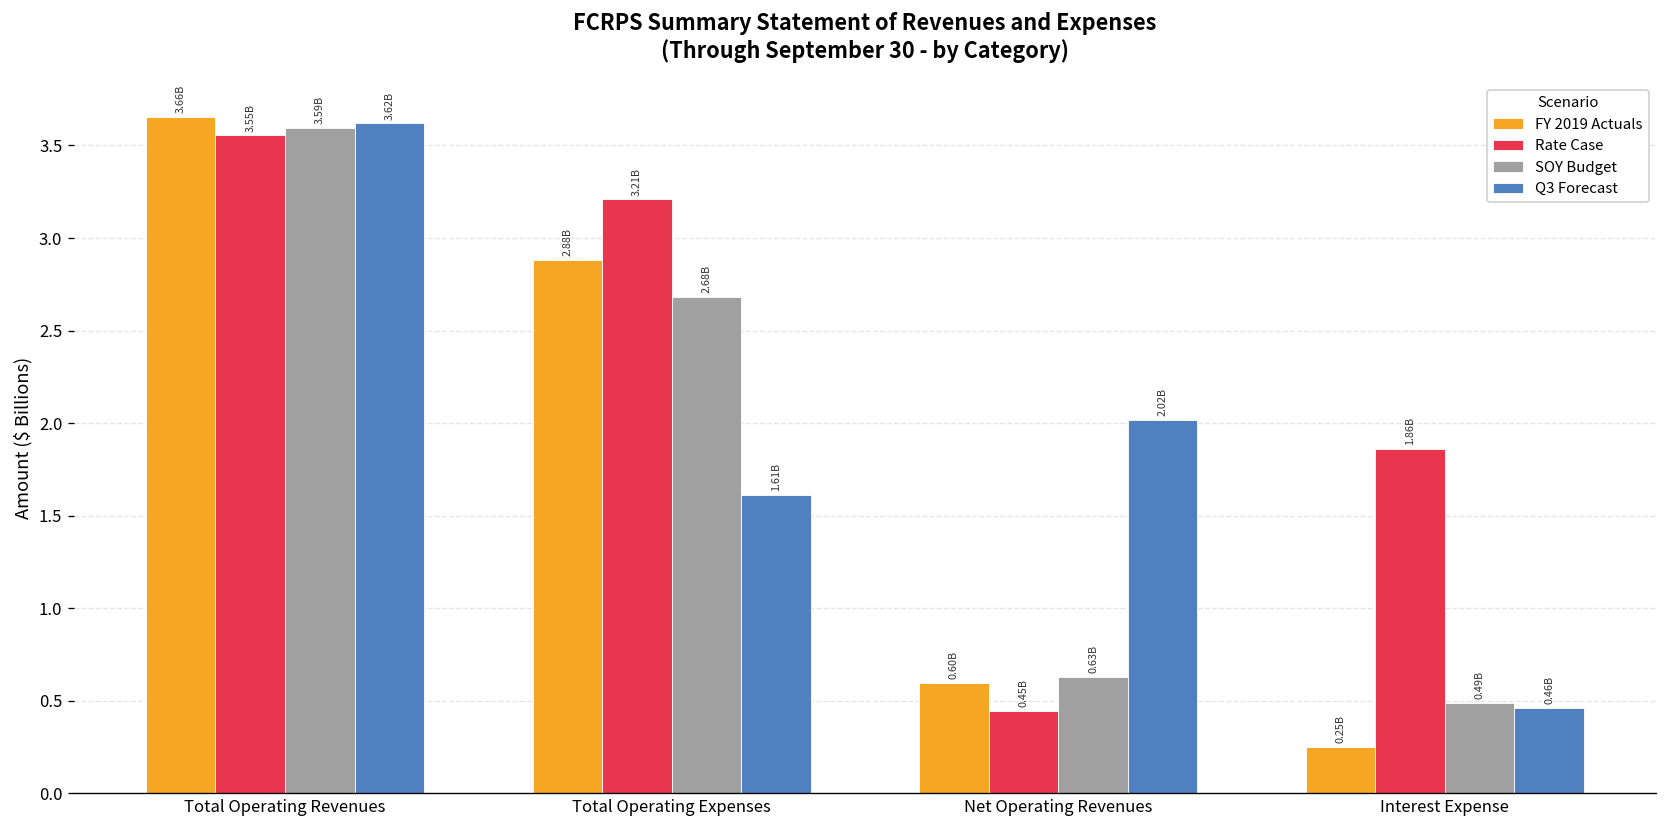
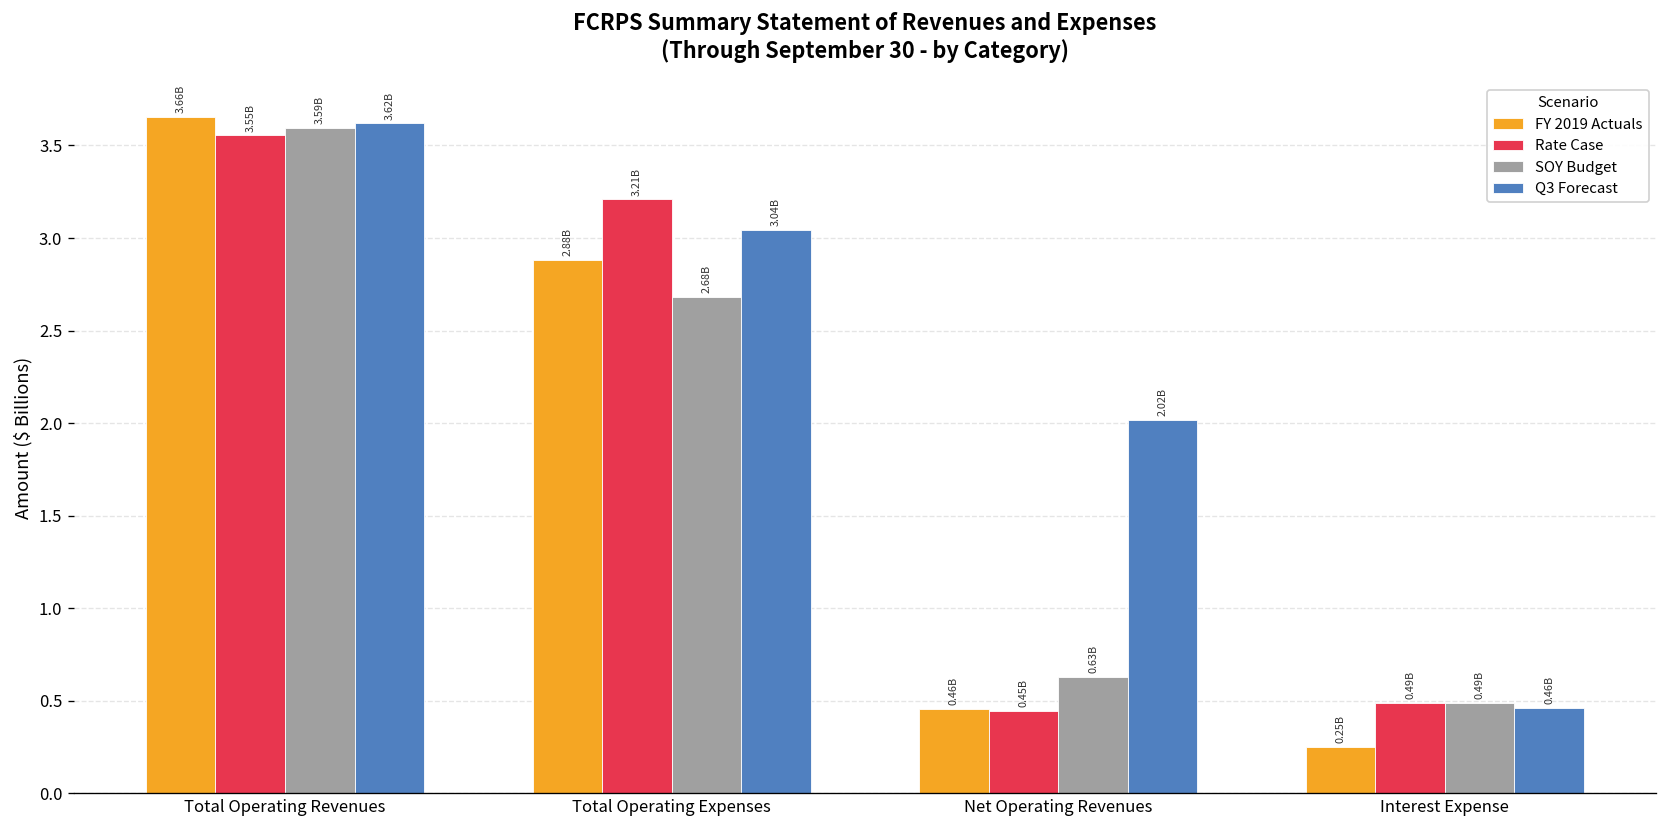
Q3 Forecast, Total Operating Expenses: 1.61B -> 3.04B
FY 2019 Actuals, Net Operating Revenues: 0.60B -> 0.46B
Rate Case, Interest Expense: 1.86B -> 0.49B
